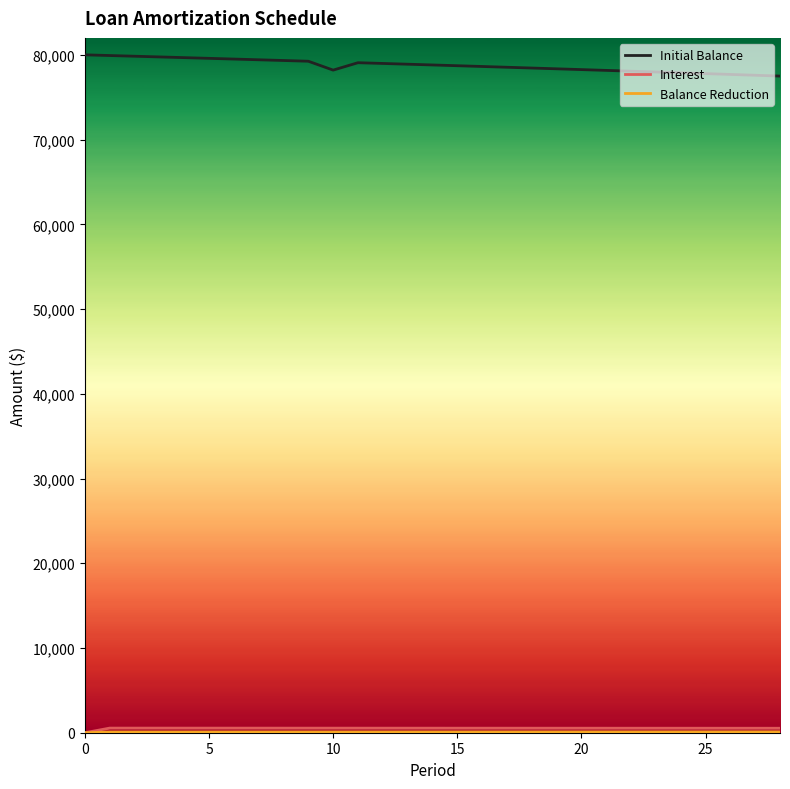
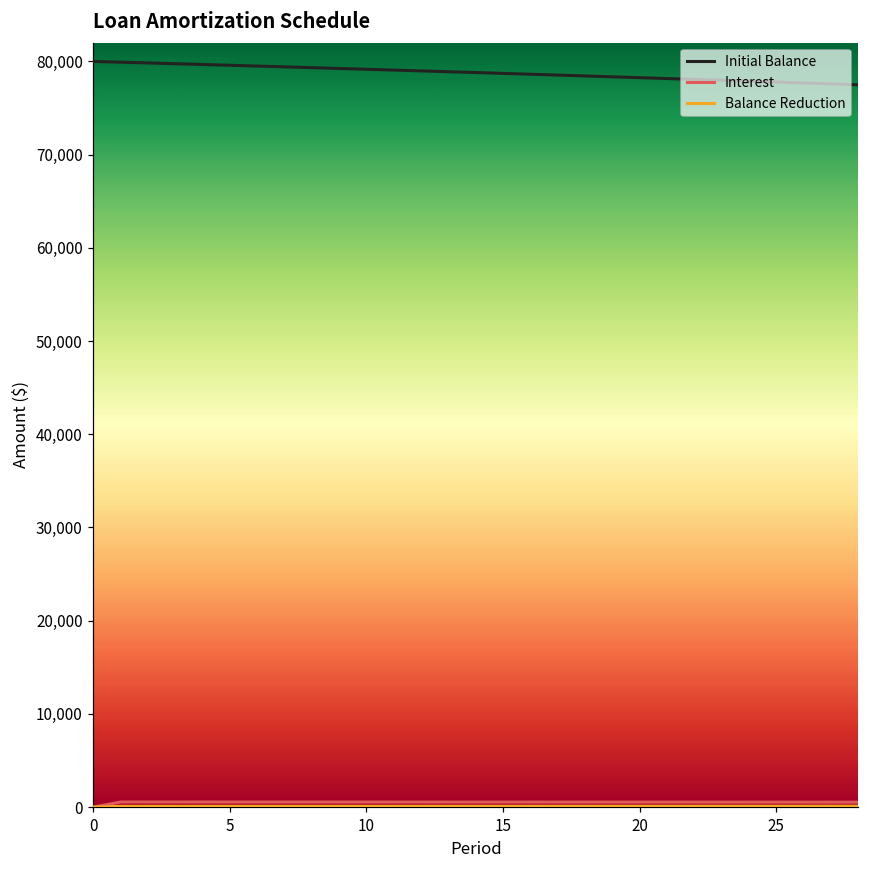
Initial Balance, 10: 78,000 -> 79,000
